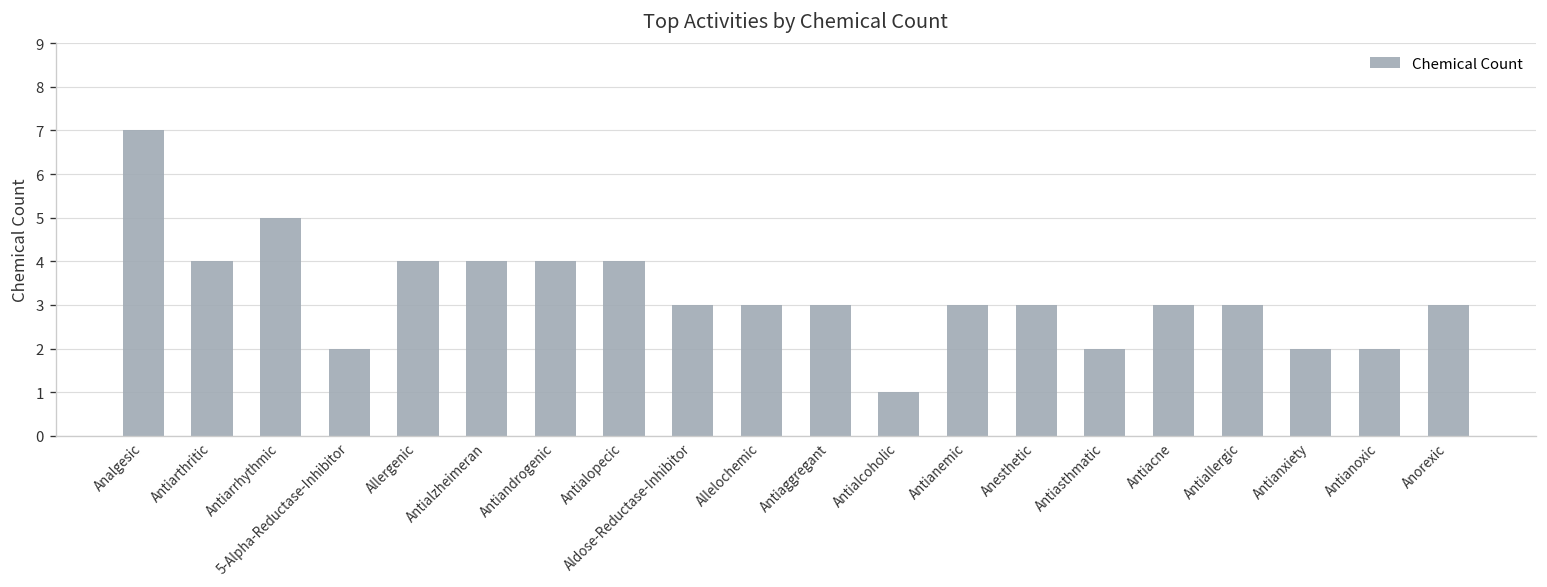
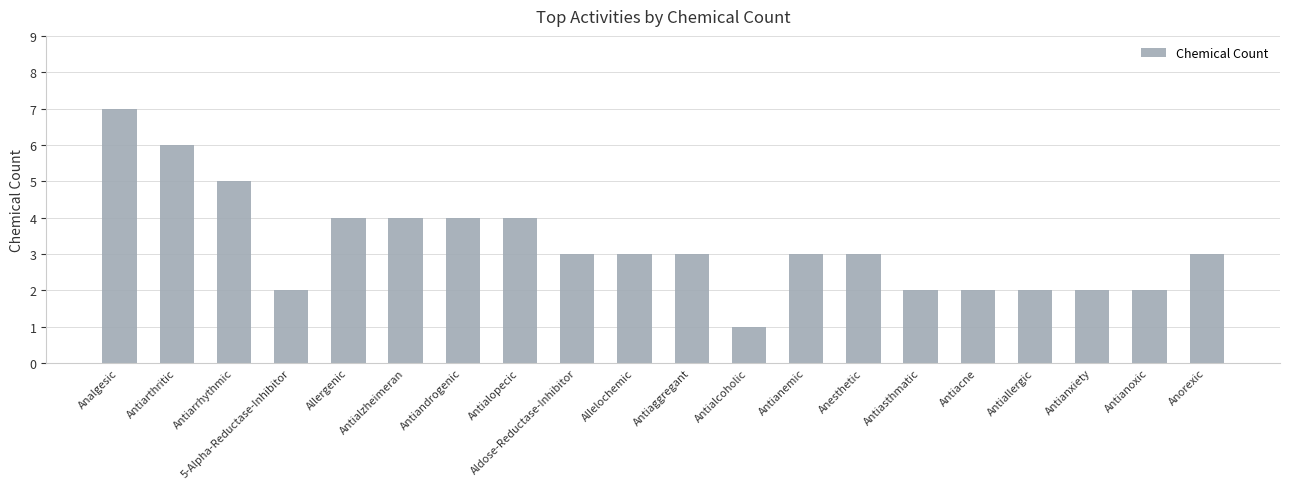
Antiarthritic: 4 -> 6
Antiacne: 3 -> 2
Antiallergic: 3 -> 2
